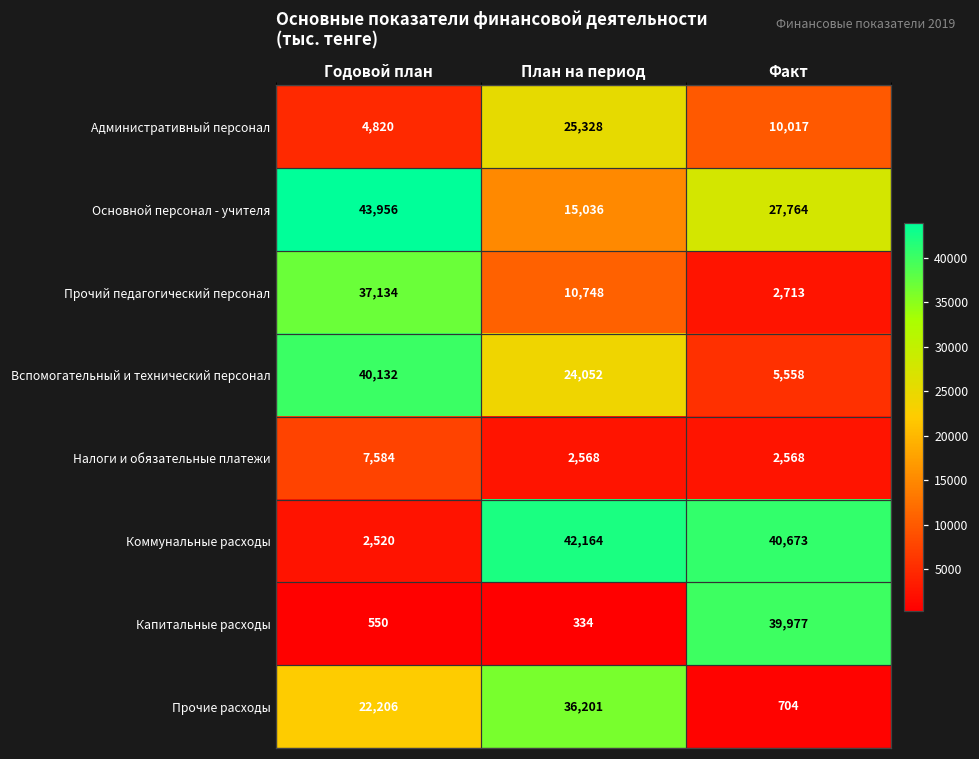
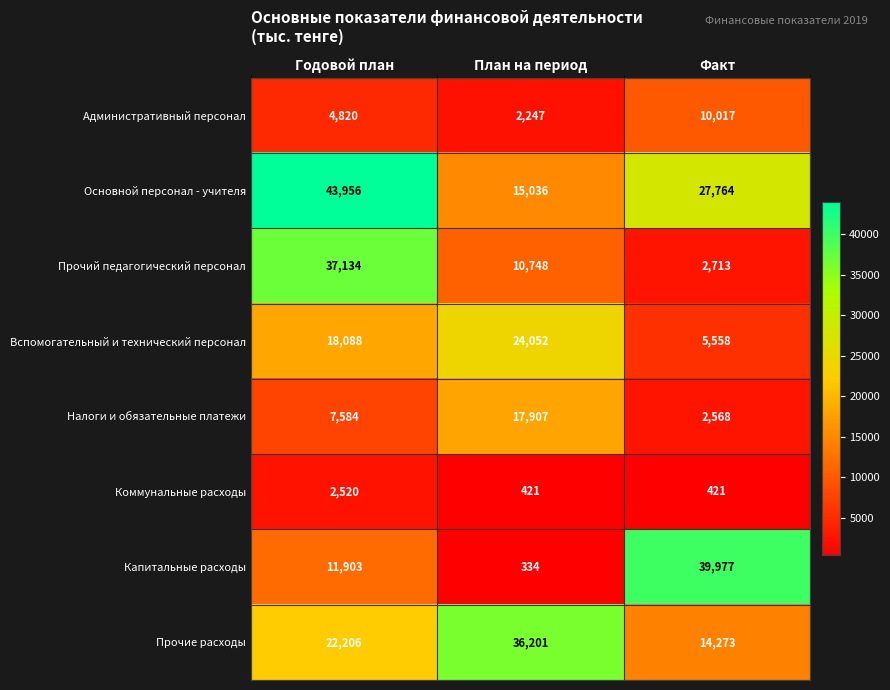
Административный персонал, План на период: 25,328 -> 2,247
Вспомогательный и технический персонал, Годовой план: 40,132 -> 18,088
Налоги и обязательные платежи, План на период: 2,568 -> 17,907
Коммунальные расходы, План на период: 42,164 -> 421
Коммунальные расходы, Факт: 40,673 -> 421
Капитальные расходы, Годовой план: 550 -> 11,903
Прочие расходы, Факт: 704 -> 14,273
